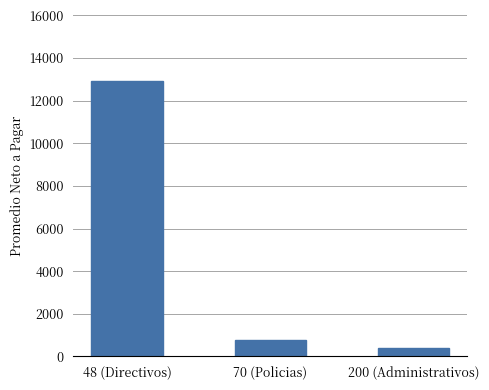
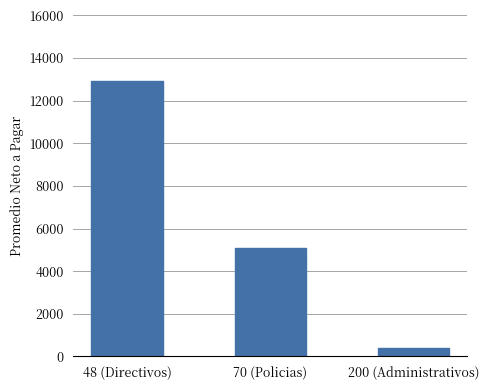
70 (Policias): 800 -> 5100
